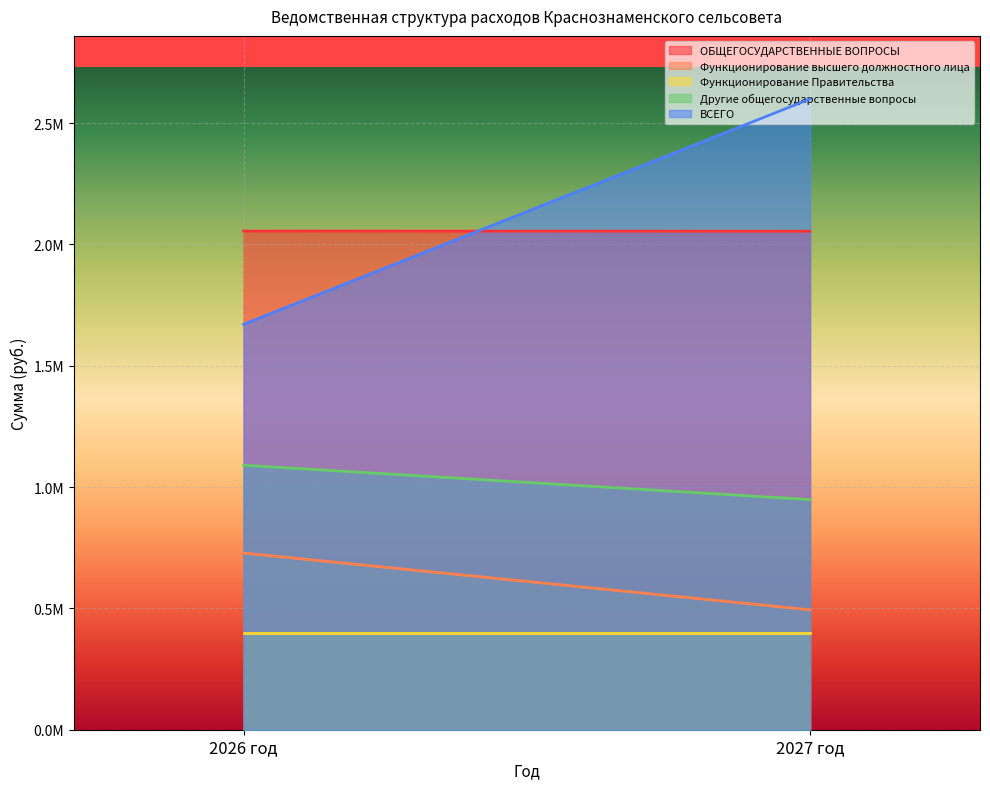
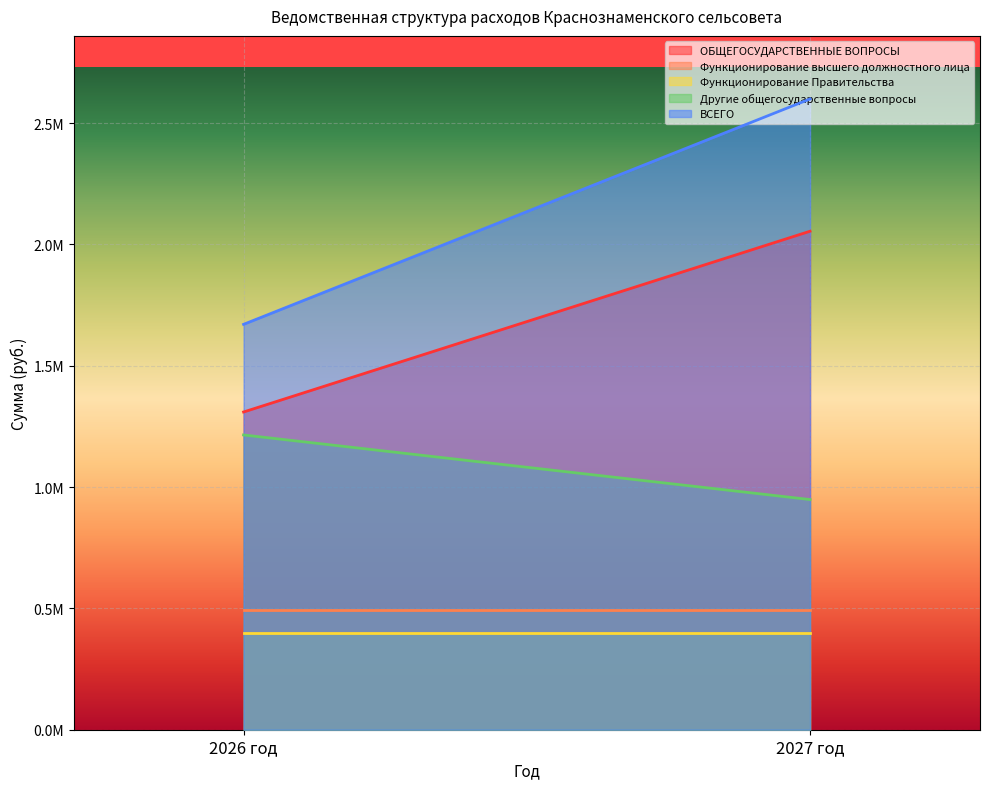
ОБЩЕГОСУДАРСТВЕННЫЕ ВОПРОСЫ, 2026 год: 2060000 -> 1310000
Функционирование высшего должностного лица, 2026 год: 730000 -> 490000
Другие общегосударственные вопросы, 2026 год: 1090000 -> 1210000
